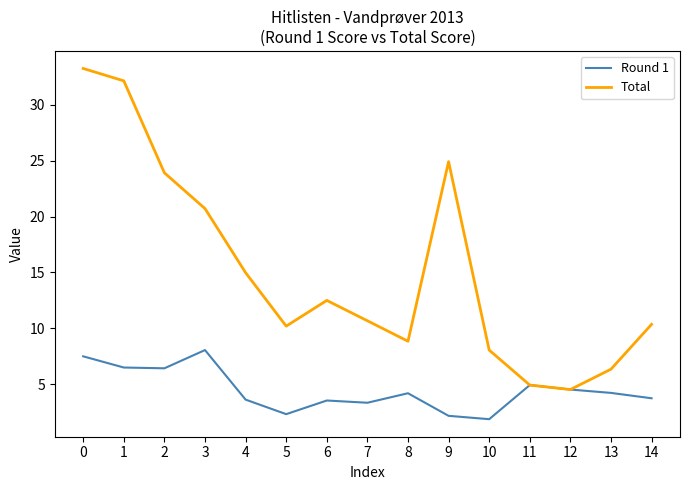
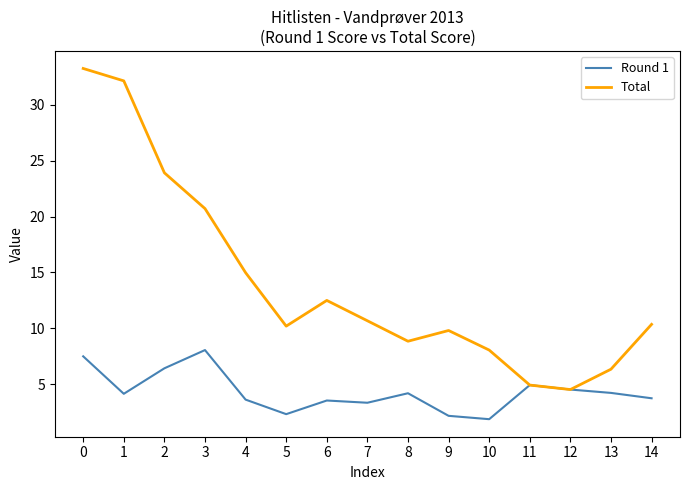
Round 1, 1: 6.5 -> 4.2
Total, 9: 24.9 -> 9.8
